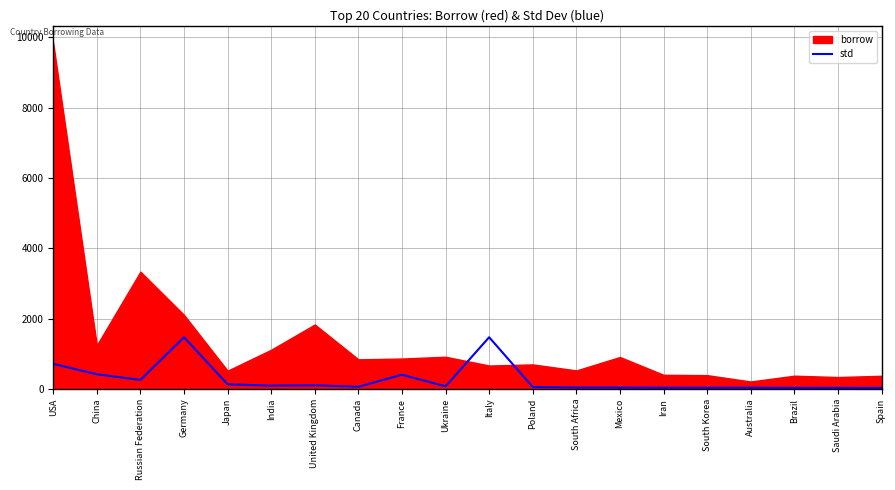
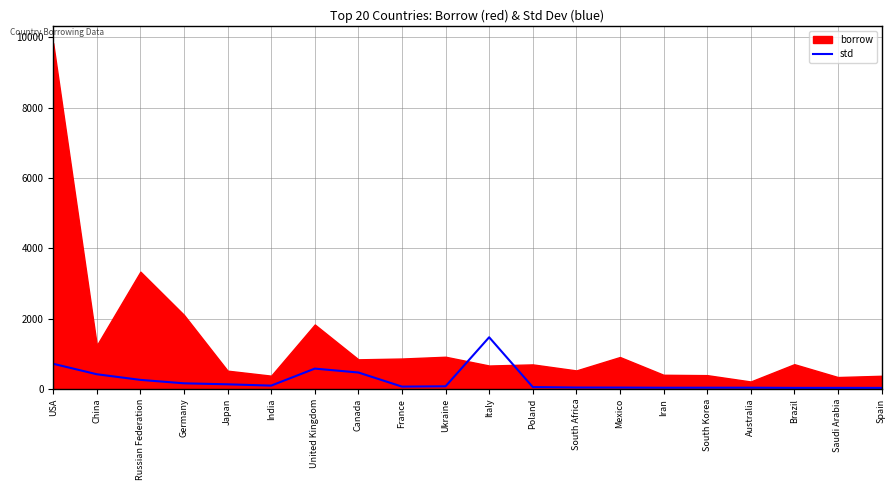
std, Germany: 1500 -> 200
borrow, India: 1100 -> 400
std, United Kingdom: 100 -> 600
std, Canada: 100 -> 500
std, France: 400 -> 100
borrow, Brazil: 400 -> 700
